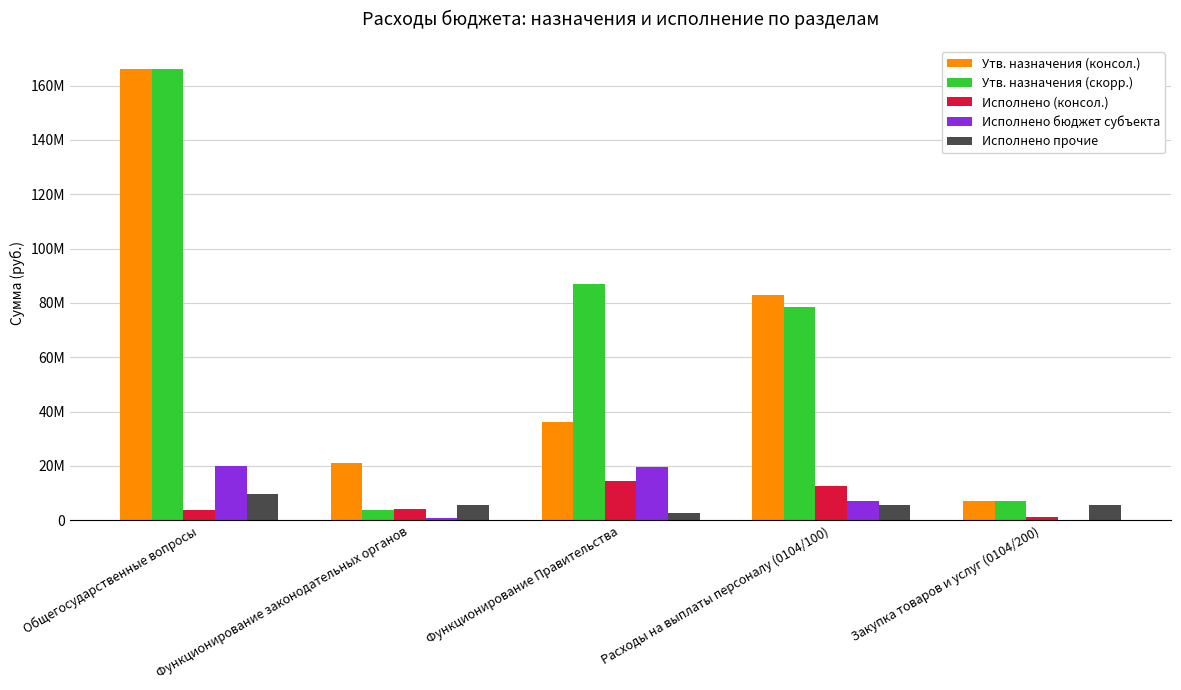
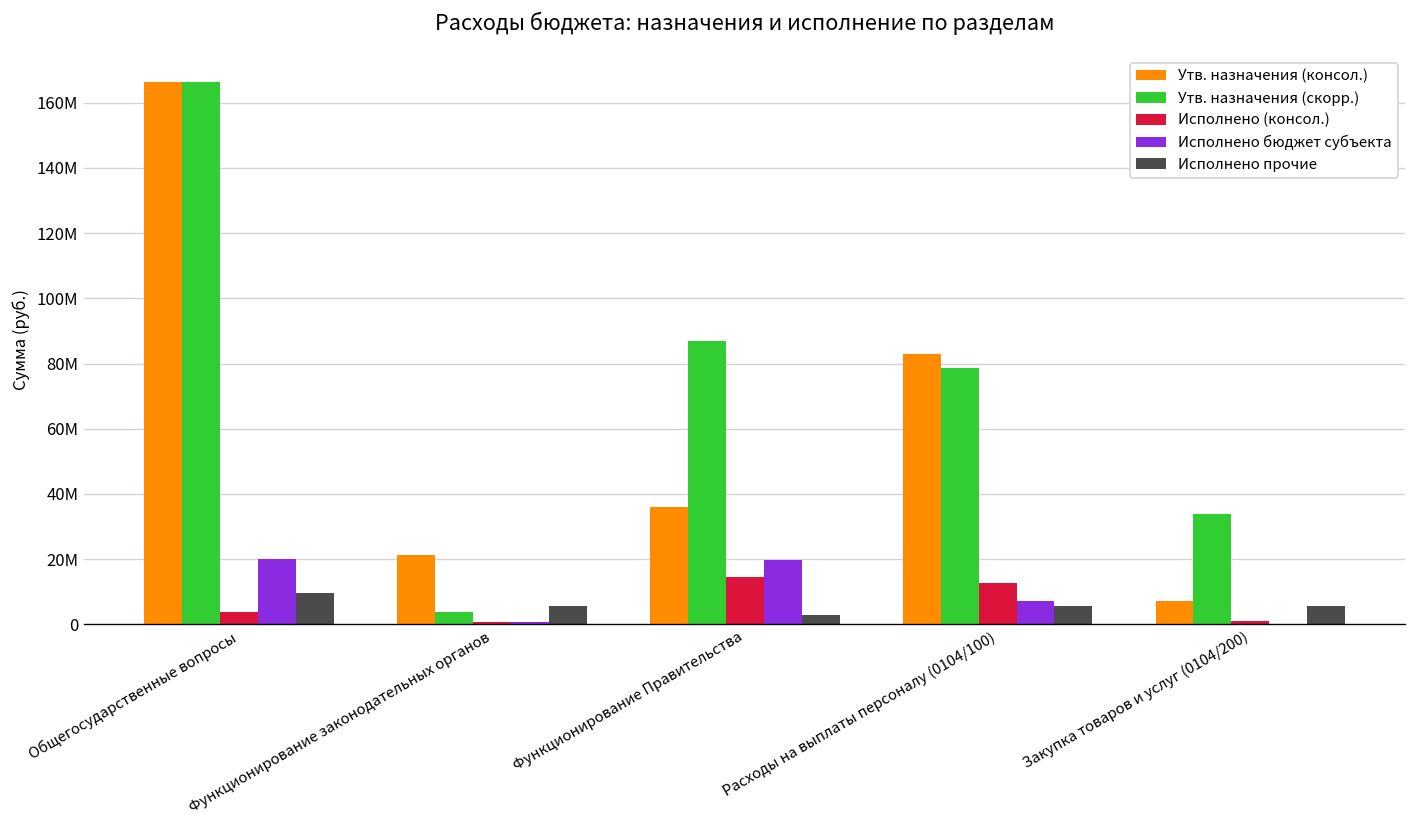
Исполнено (консол.), Функционирование законодательных органов: 4000000 -> 1000000
Утв. назначения (скорр.), Закупка товаров и услуг (0104/200): 7000000 -> 34000000
